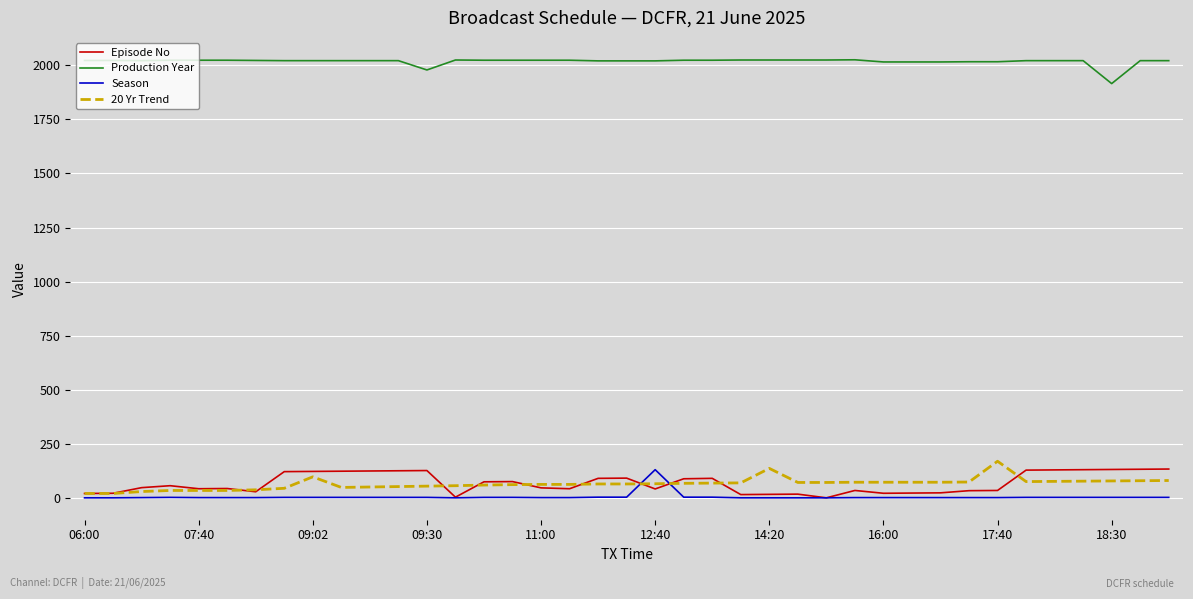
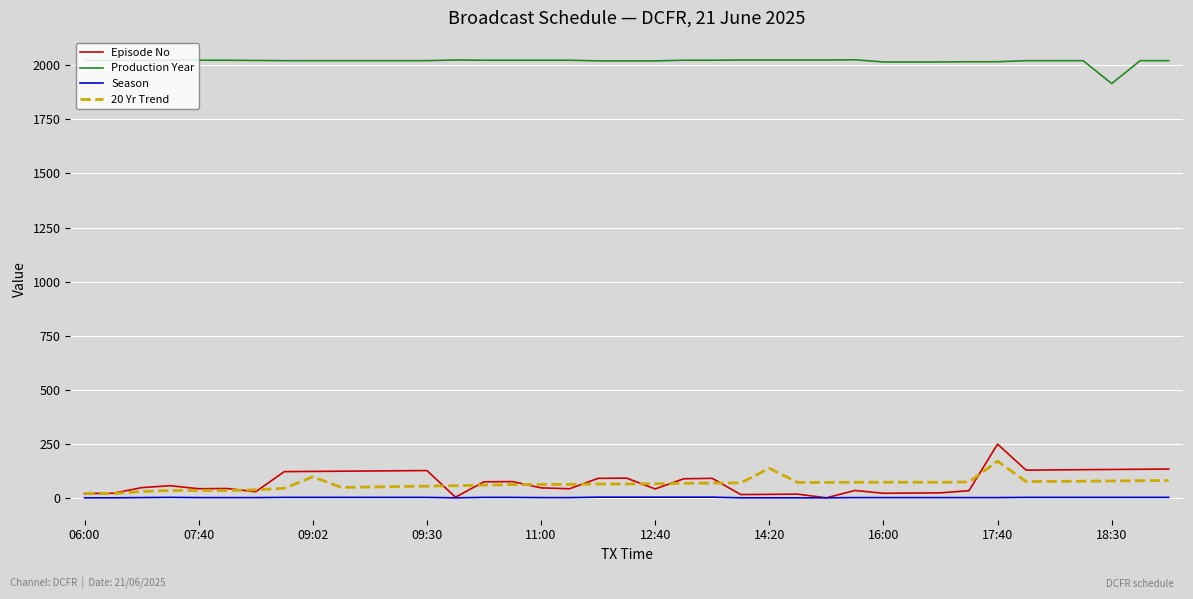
Production Year, 09:30: 1980 -> 2020
Season, 12:40: 130 -> 0
Episode No, 17:40: 40 -> 250
